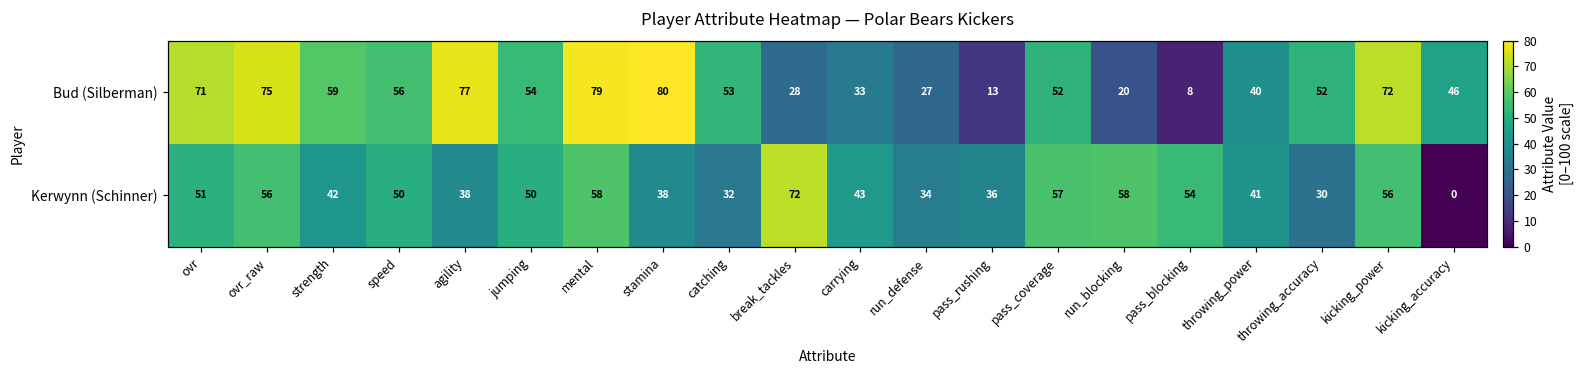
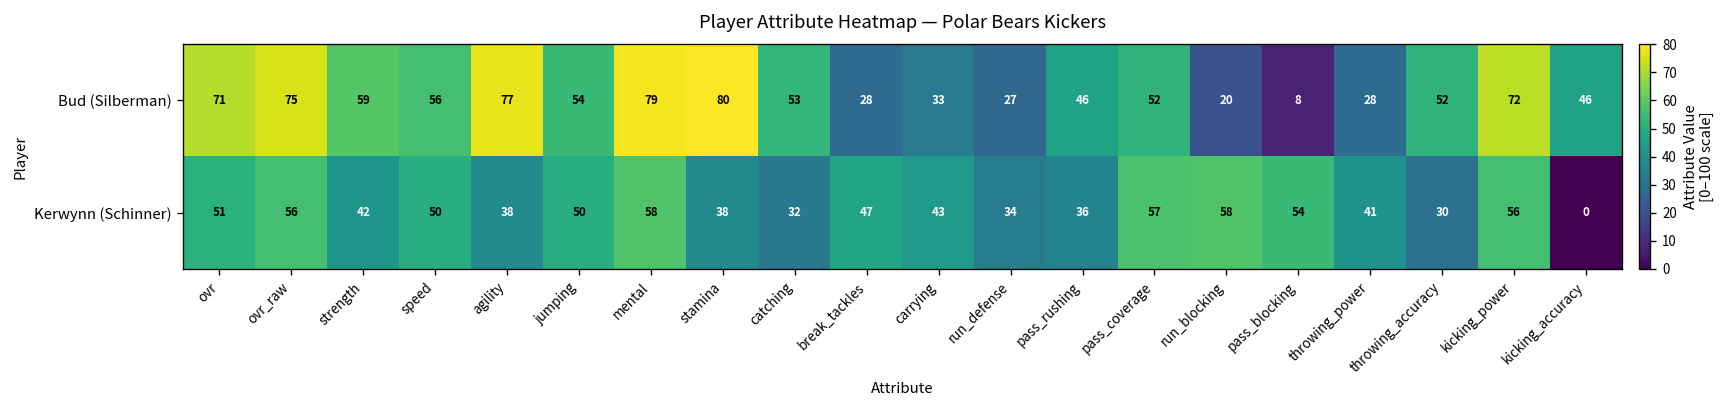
Bud (Silberman), pass_rushing: 13 -> 46
Bud (Silberman), throwing_power: 40 -> 28
Kerwynn (Schinner), break_tackles: 72 -> 47
